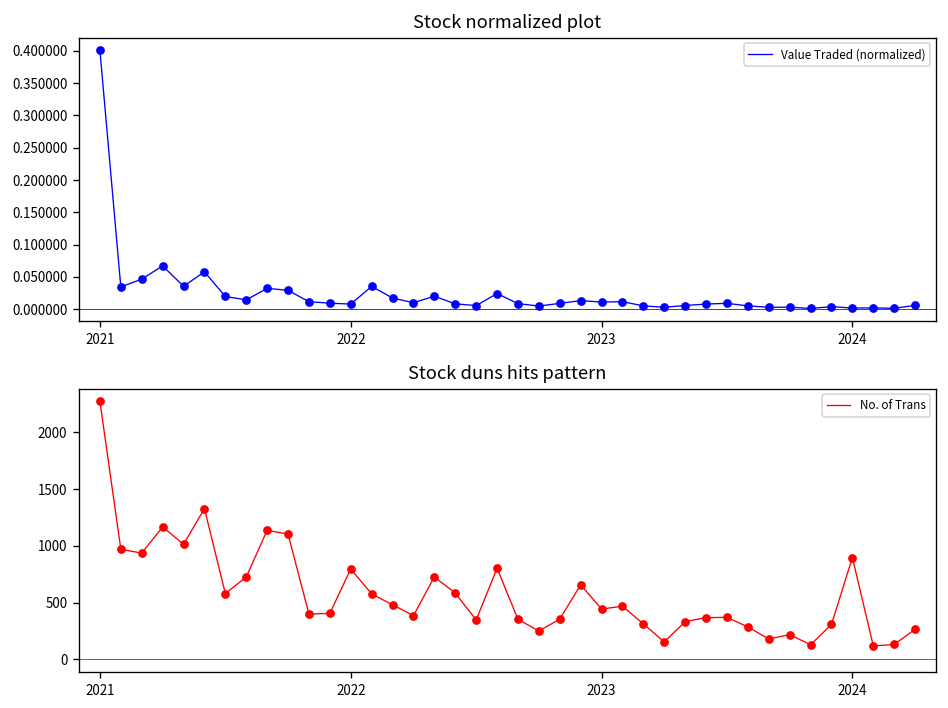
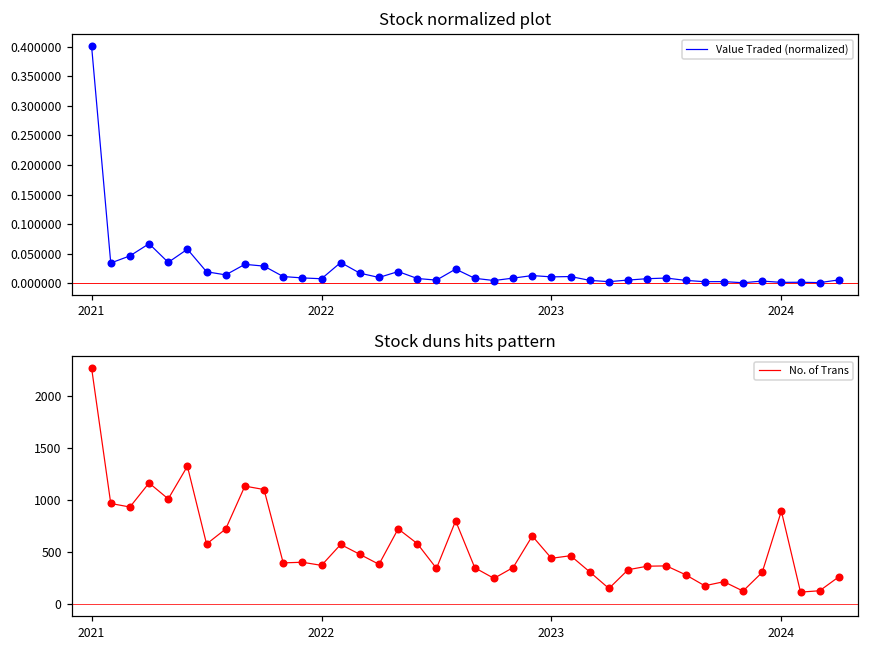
Stock duns hits pattern, 2022: 800 -> 400
